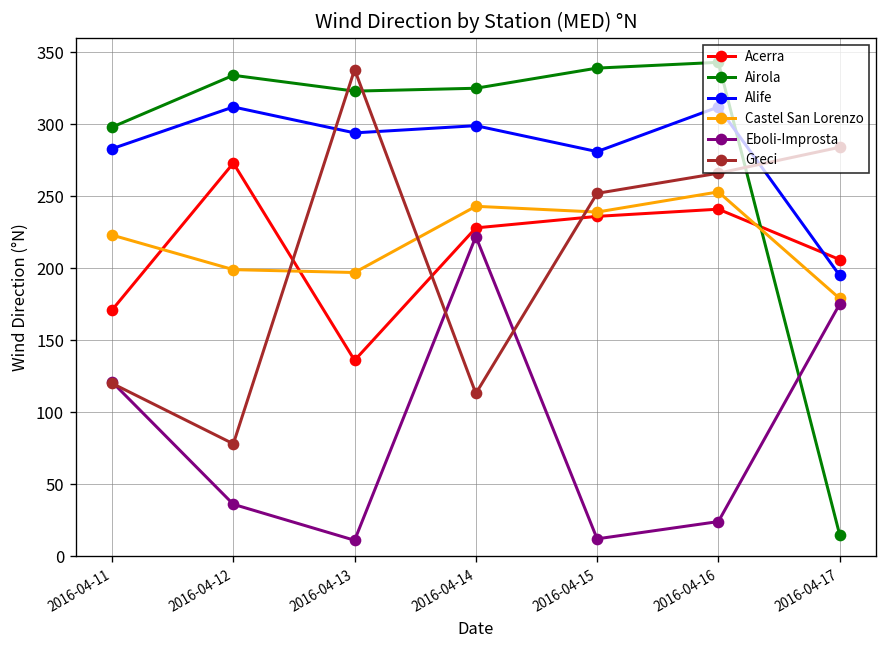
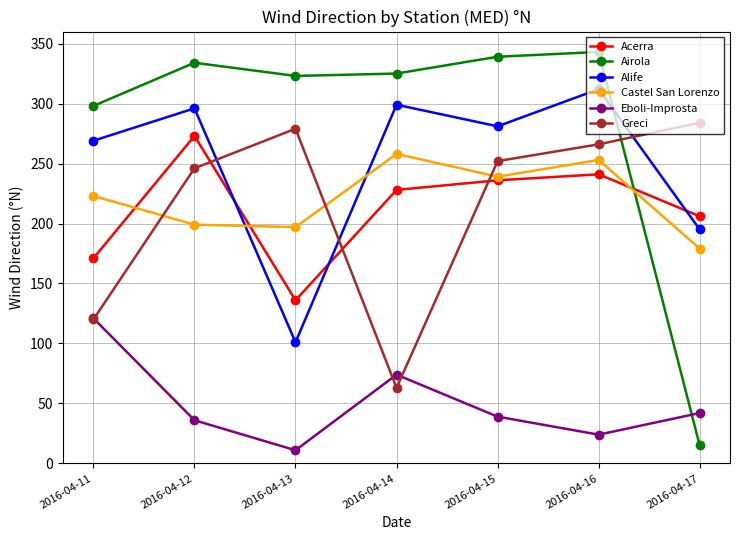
Alife, 2016-04-11: 283 -> 269
Alife, 2016-04-12: 312 -> 296
Greci, 2016-04-12: 78 -> 246
Alife, 2016-04-13: 294 -> 101
Greci, 2016-04-13: 338 -> 279
Castel San Lorenzo, 2016-04-14: 243 -> 258
Eboli-Improsta, 2016-04-14: 222 -> 74
Greci, 2016-04-14: 113 -> 63
Eboli-Improsta, 2016-04-15: 12 -> 39
Eboli-Improsta, 2016-04-17: 175 -> 42
